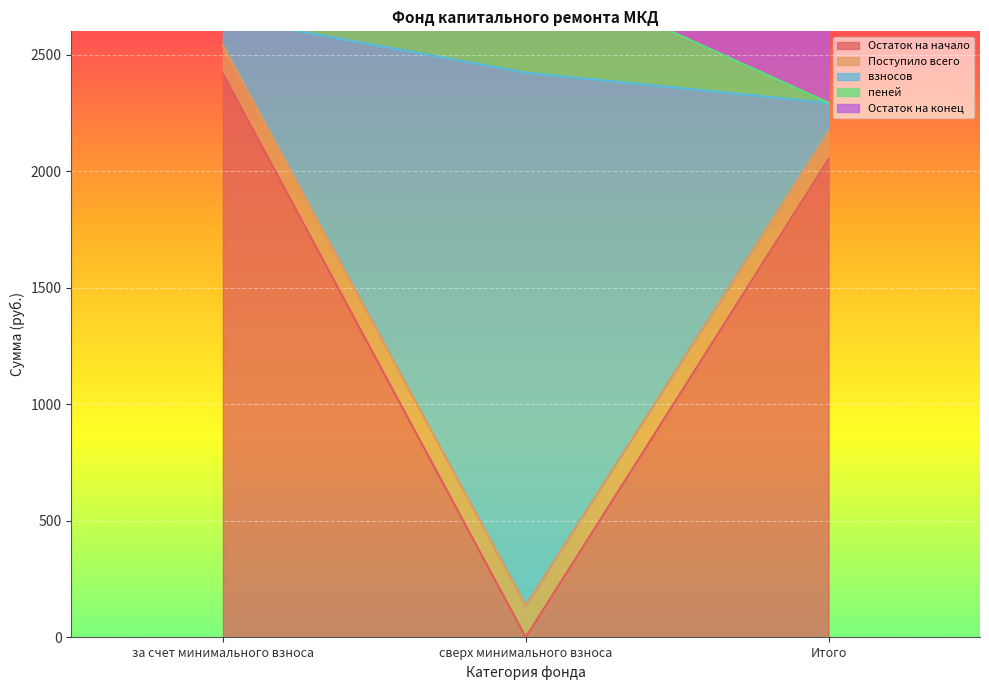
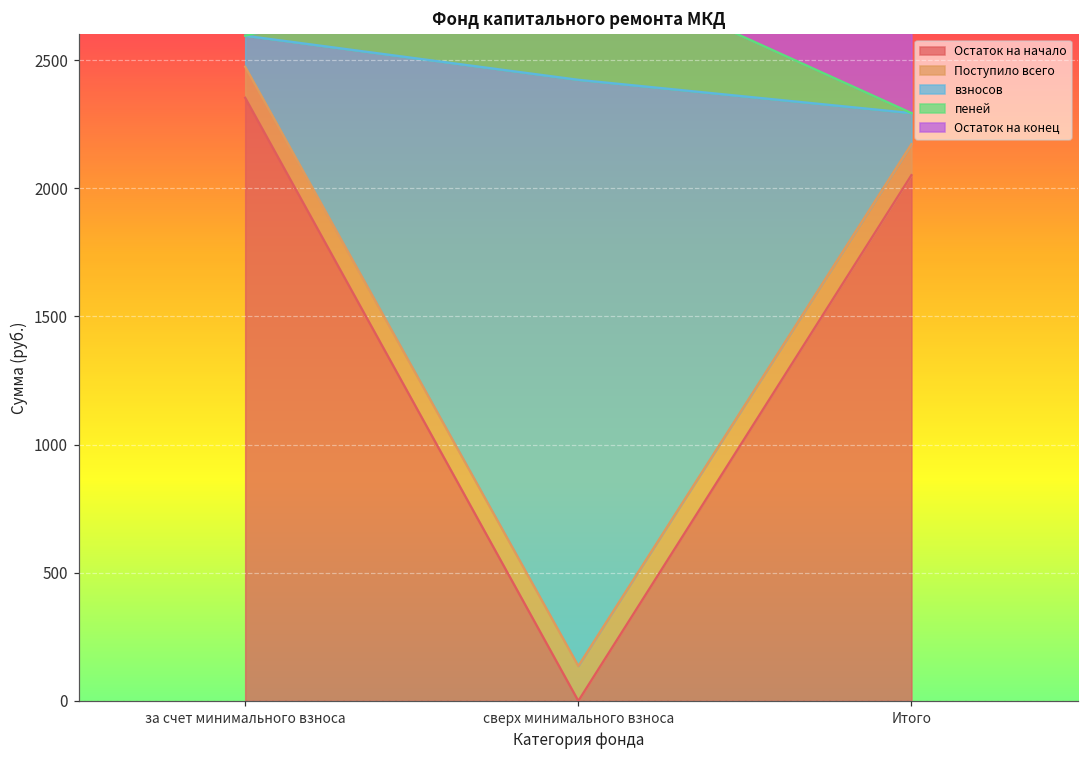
Остаток на начало, за счет минимального взноса: 2420 -> 2350
